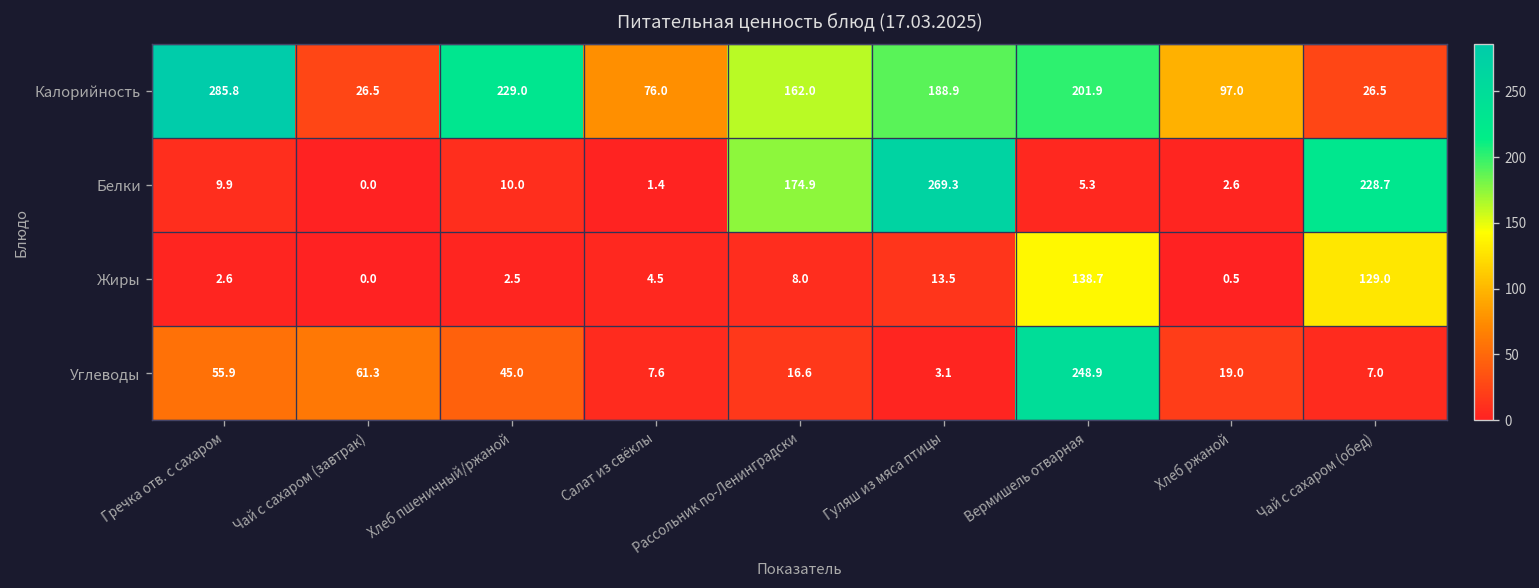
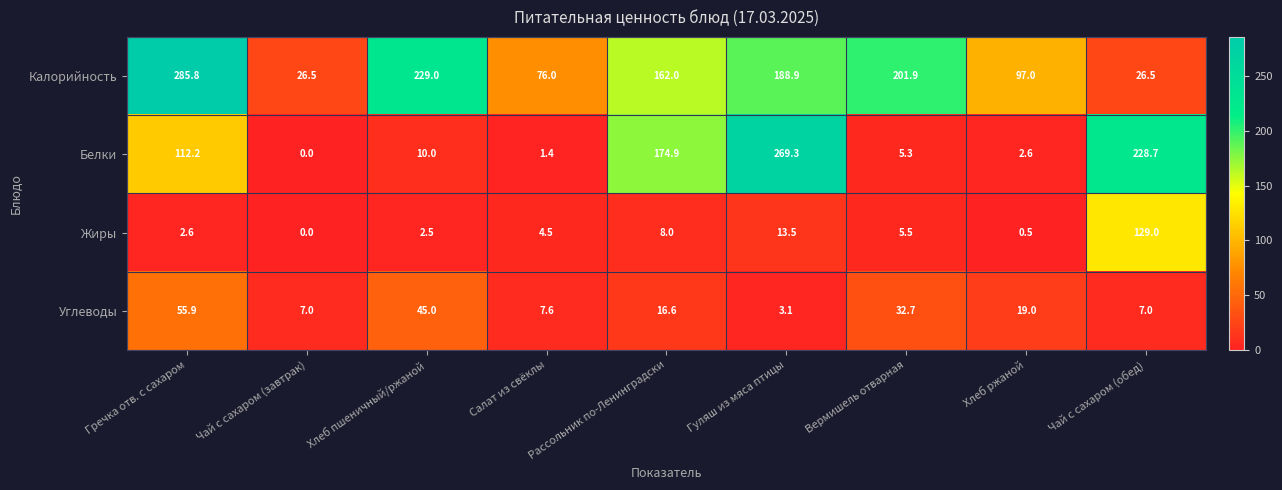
Белки, Гречка отв. с сахаром: 9.9 -> 112.2
Жиры, Вермишель отварная: 138.7 -> 5.5
Углеводы, Чай с сахаром (завтрак): 61.3 -> 7.0
Углеводы, Вермишель отварная: 248.9 -> 32.7
